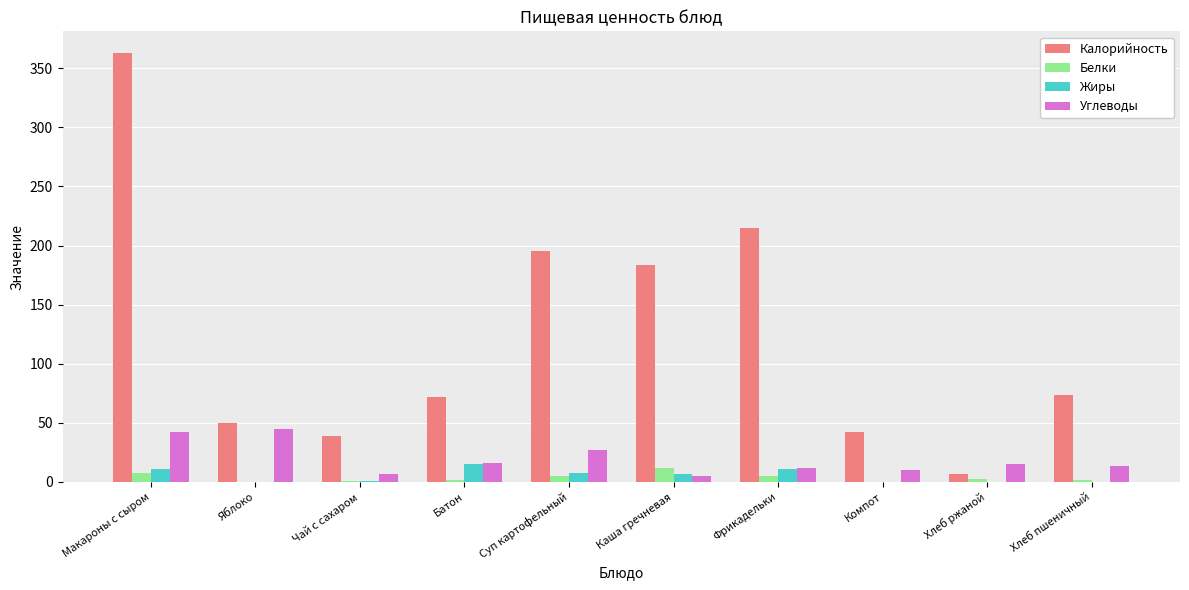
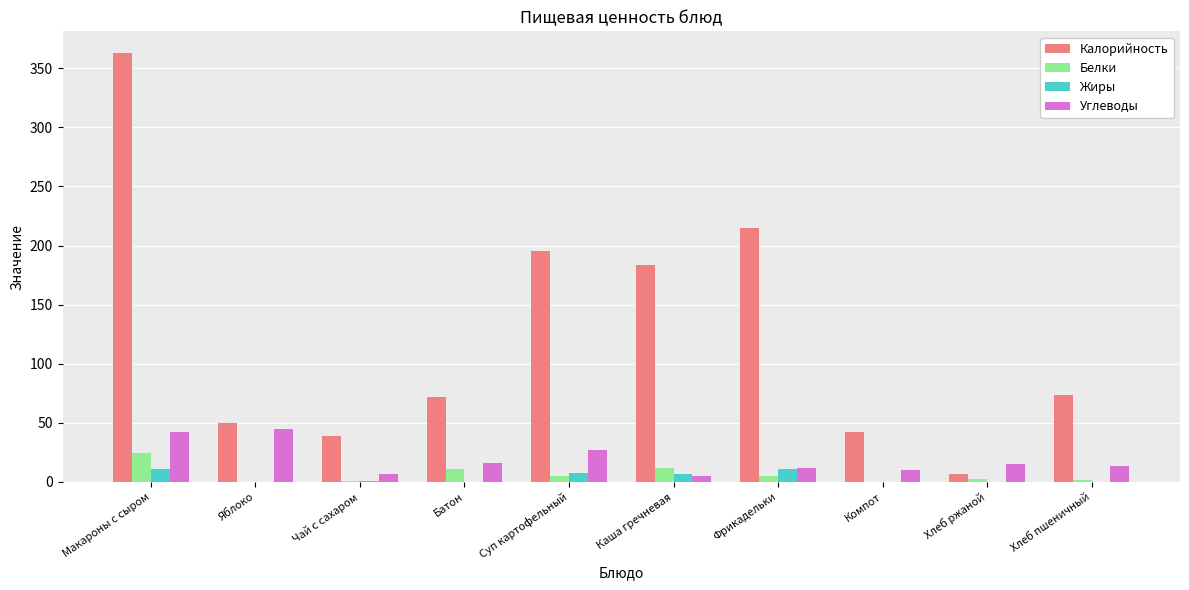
Белки, Макароны с сыром: 8 -> 24
Белки, Батон: 1 -> 11
Жиры, Батон: 15 -> 0
